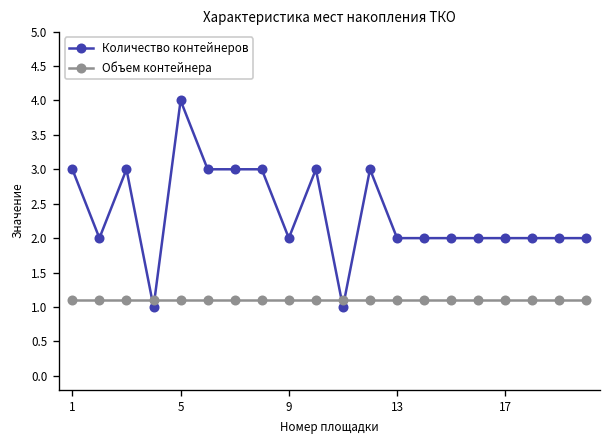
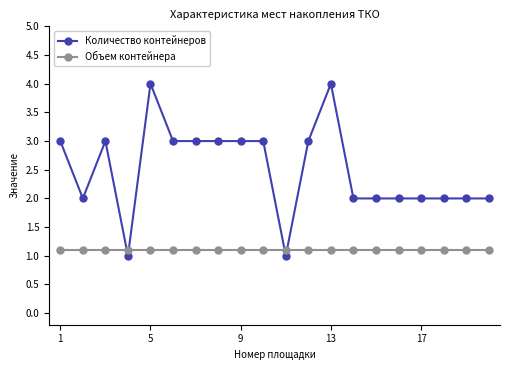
Количество контейнеров, 9: 2 -> 3
Количество контейнеров, 13: 2 -> 4
